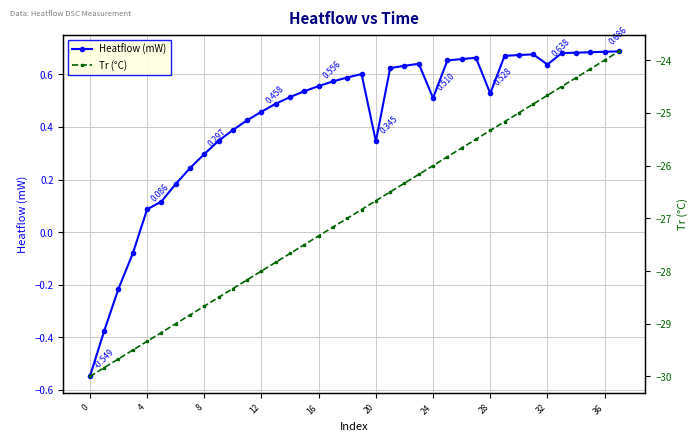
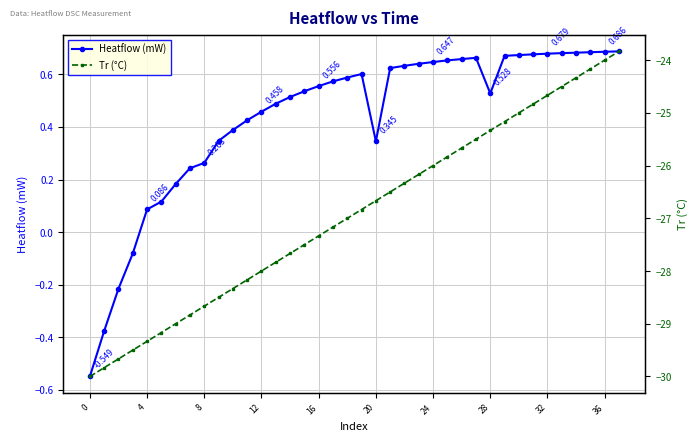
Heatflow (mW), 8: 0.297 -> 0.263
Heatflow (mW), 24: 0.510 -> 0.647
Heatflow (mW), 32: 0.638 -> 0.679
